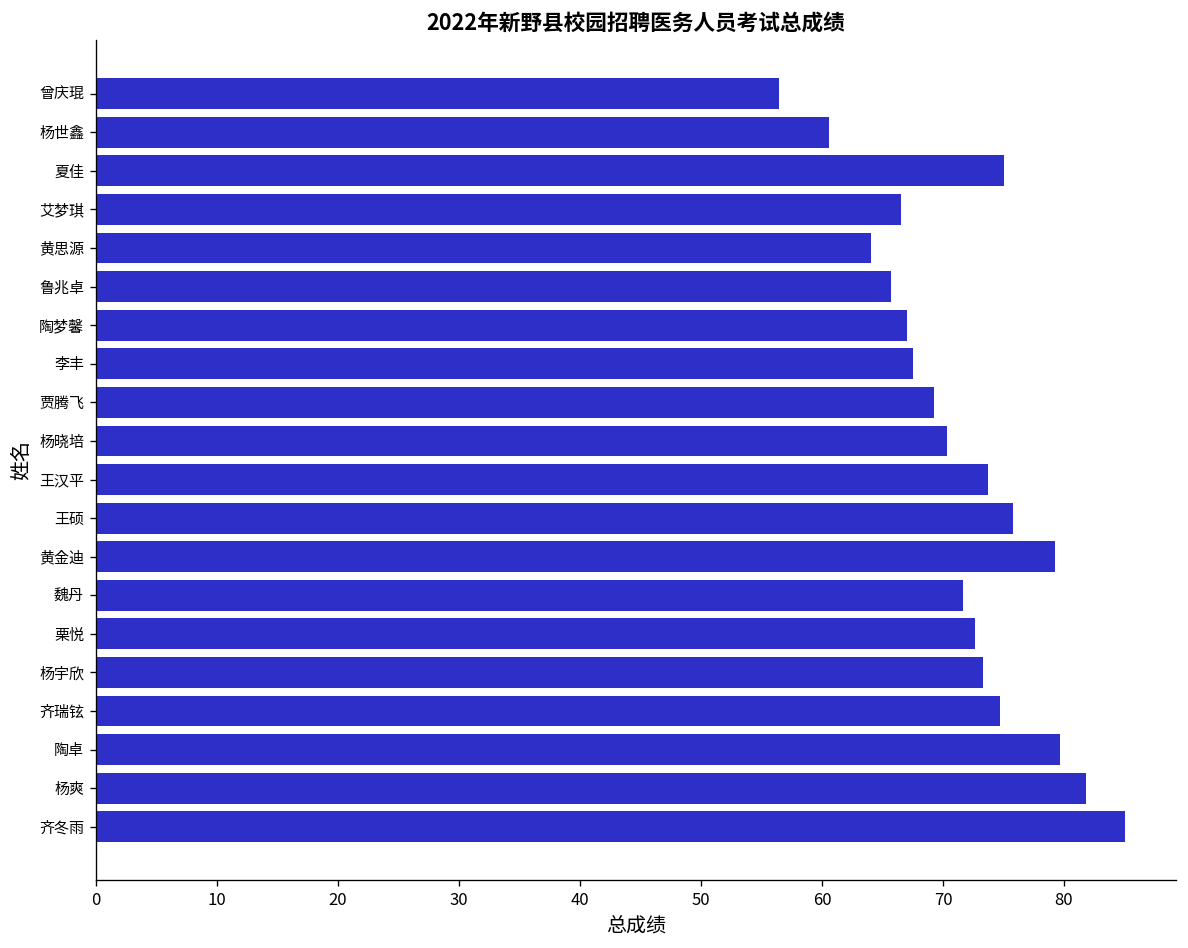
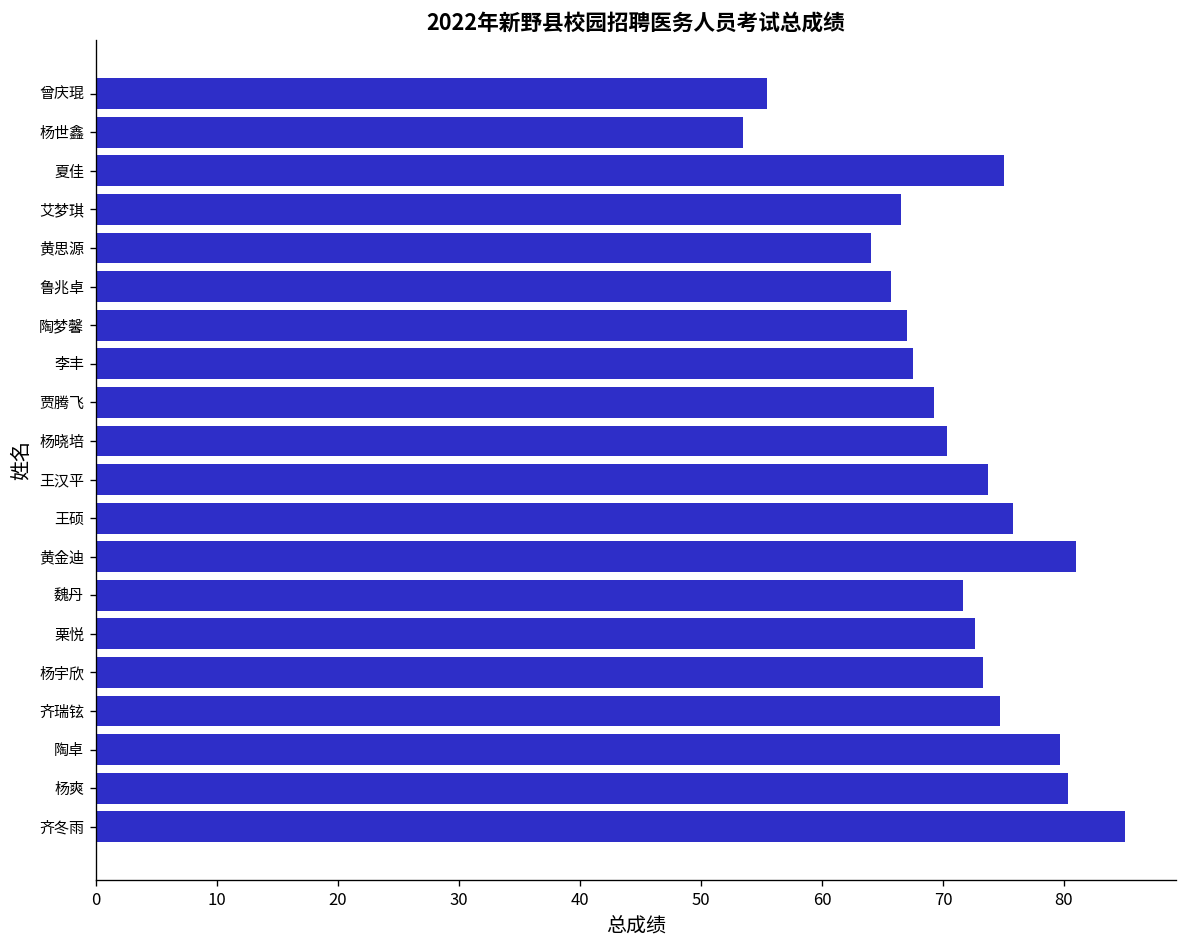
曾庆琨: 56.4 -> 55.4
杨世鑫: 60.6 -> 53.5
黄金迪: 79.3 -> 81.0
杨爽: 81.8 -> 80.3
